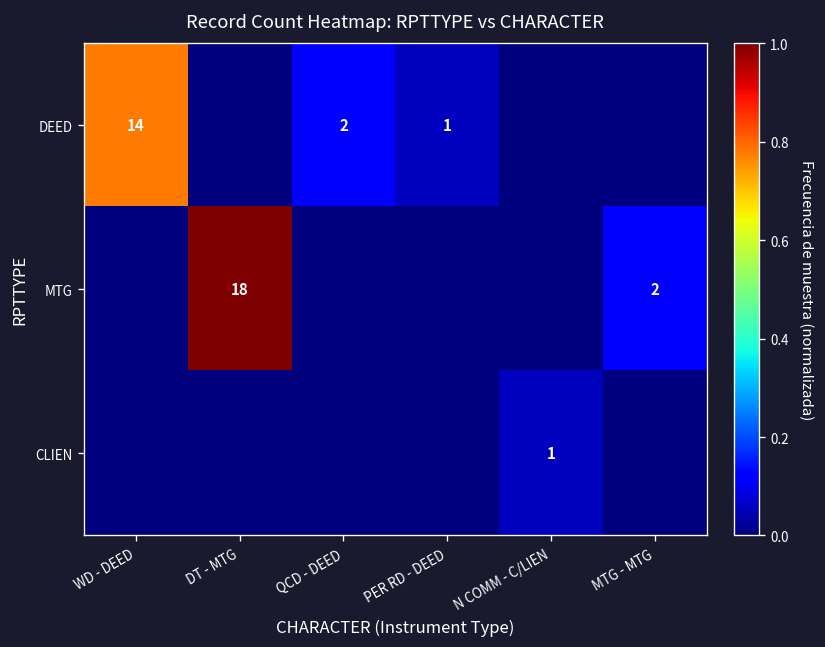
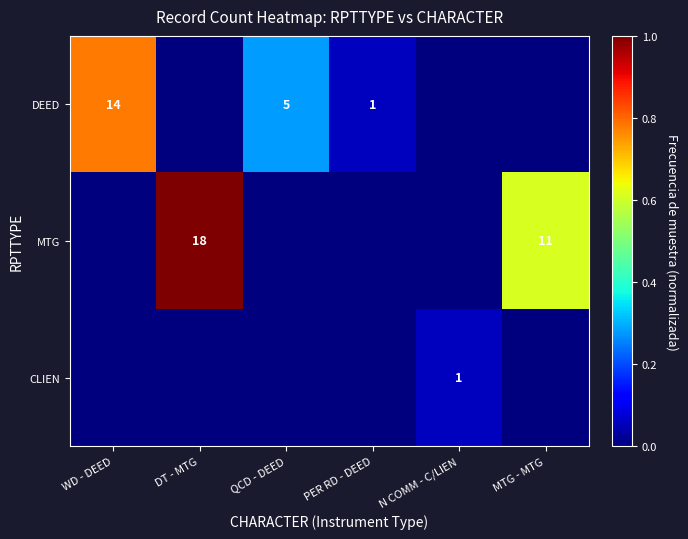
DEED, QCD - DEED: 2 -> 5
MTG, MTG - MTG: 2 -> 11
